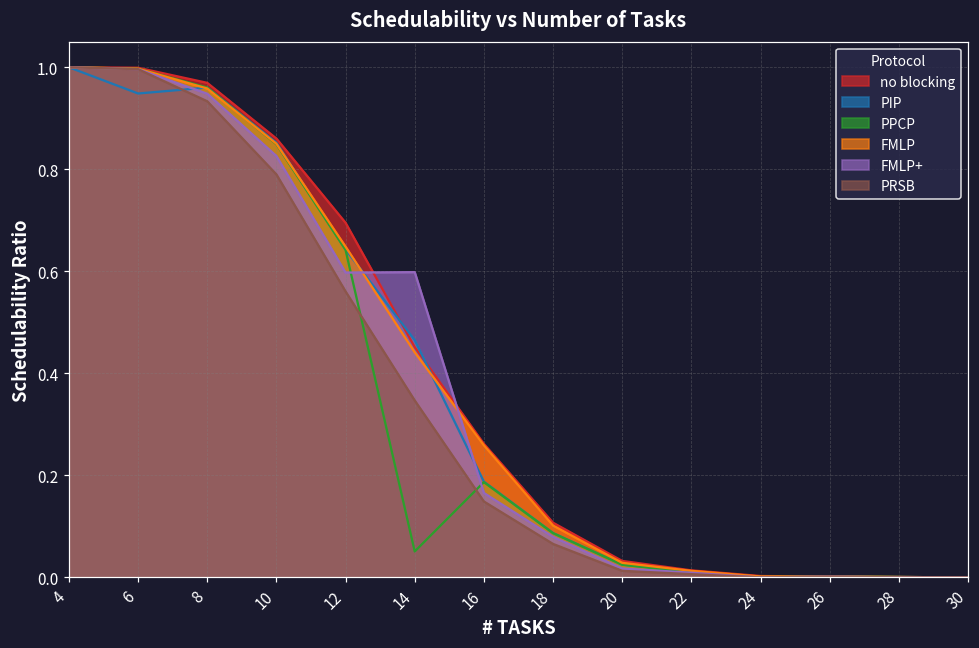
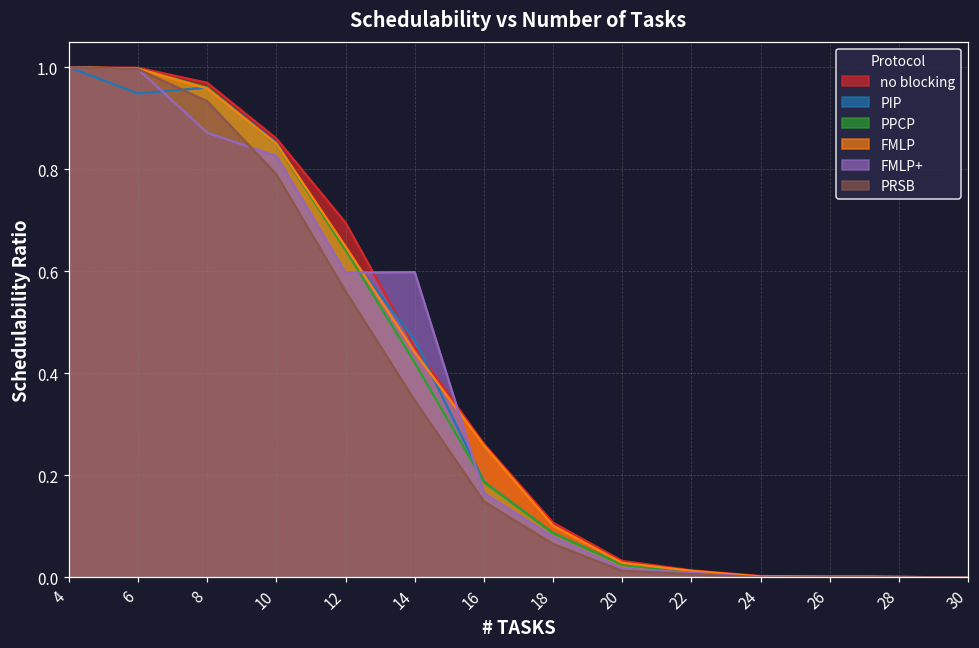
FMLP+, 8: 0.95 -> 0.87
PPCP, 14: 0.05 -> 0.42
